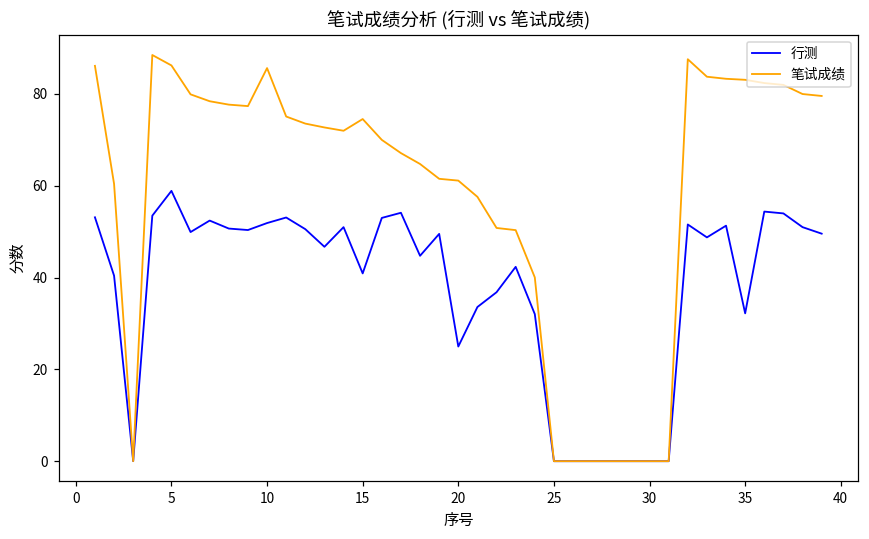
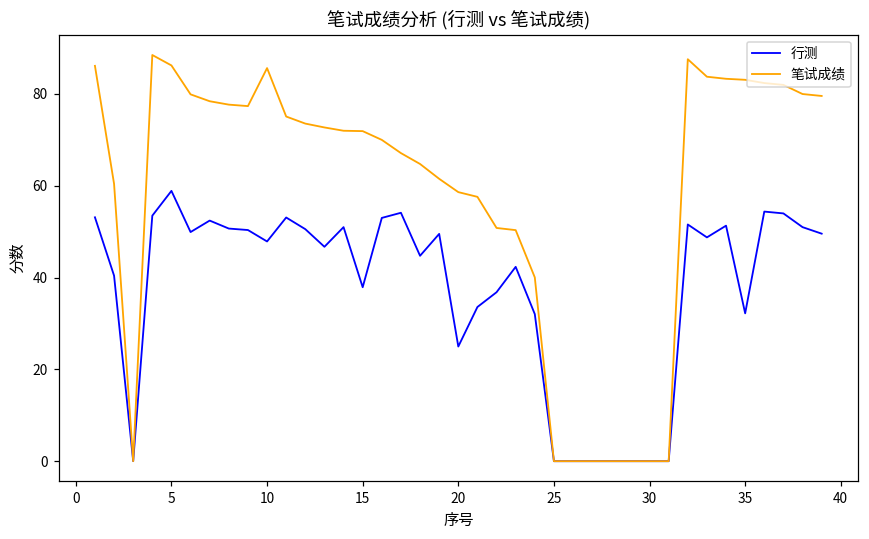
行测, 10: 52 -> 48
行测, 15: 41 -> 38
笔试成绩, 15: 75 -> 72
笔试成绩, 20: 61 -> 59
